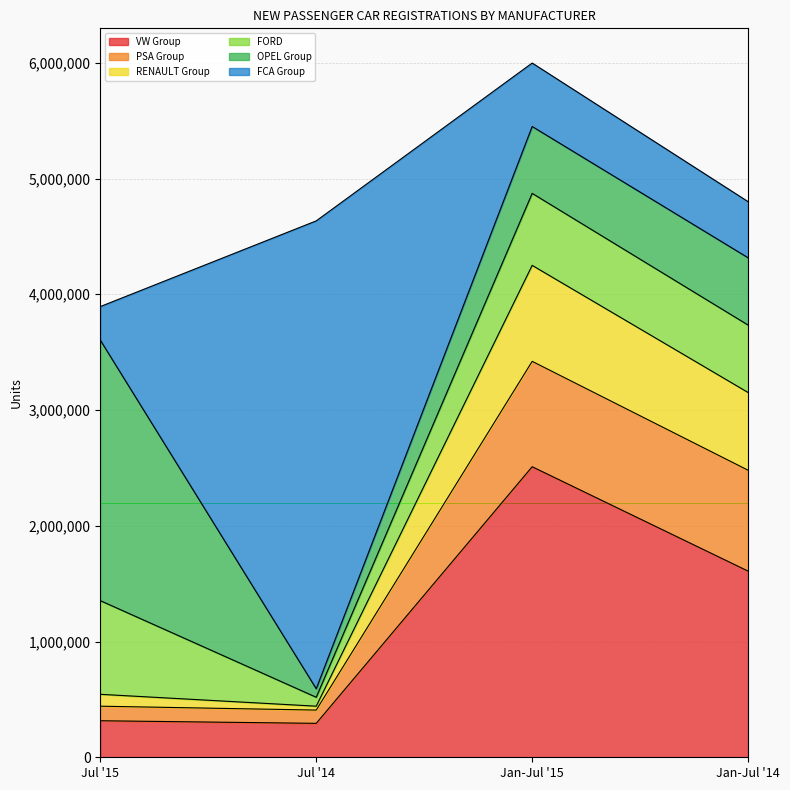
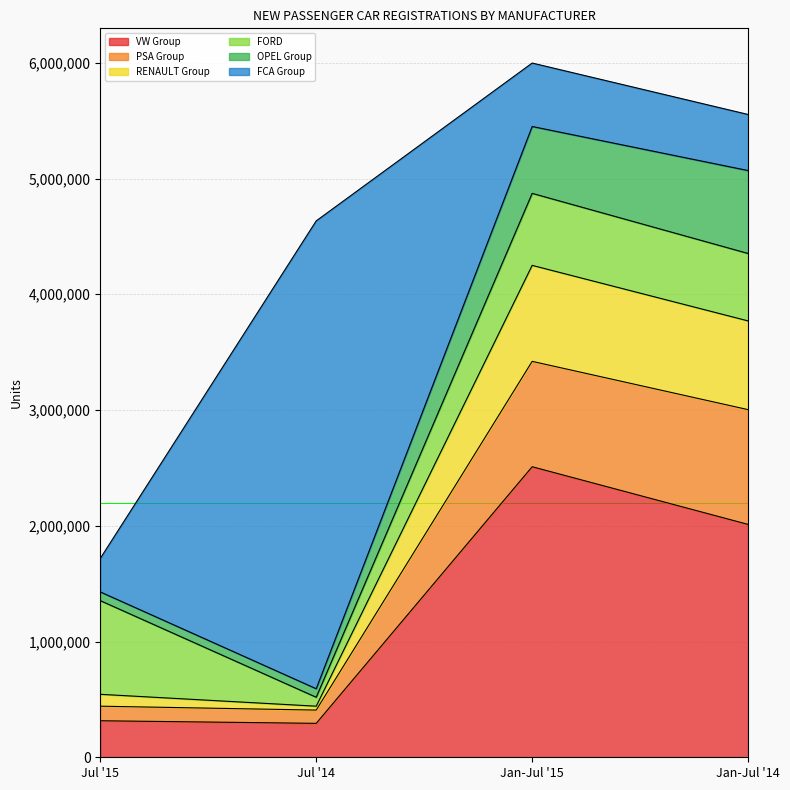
OPEL Group, Jul '15: 2,250,000 -> 80,000
VW Group, Jan-Jul '14: 1,610,000 -> 2,010,000
PSA Group, Jan-Jul '14: 870,000 -> 990,000
RENAULT Group, Jan-Jul '14: 670,000 -> 770,000
OPEL Group, Jan-Jul '14: 580,000 -> 720,000
